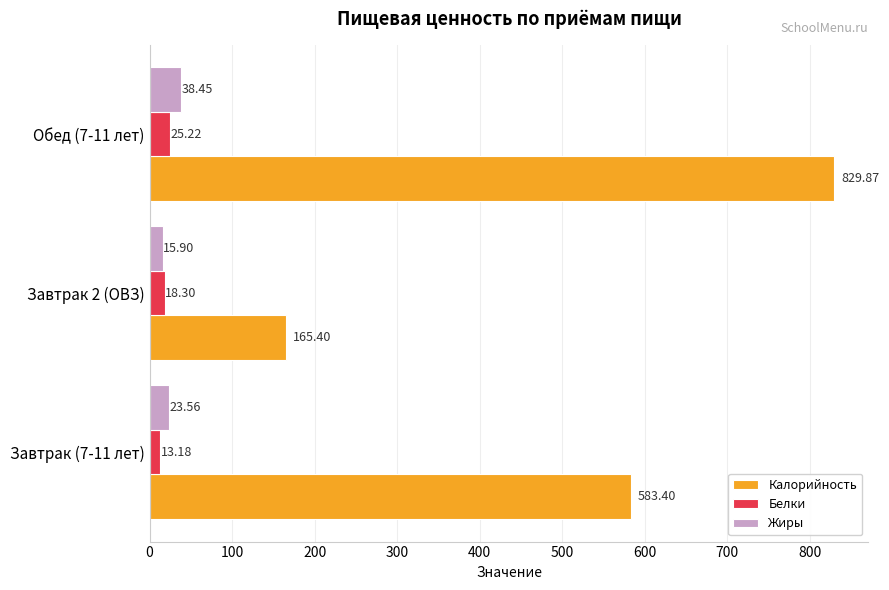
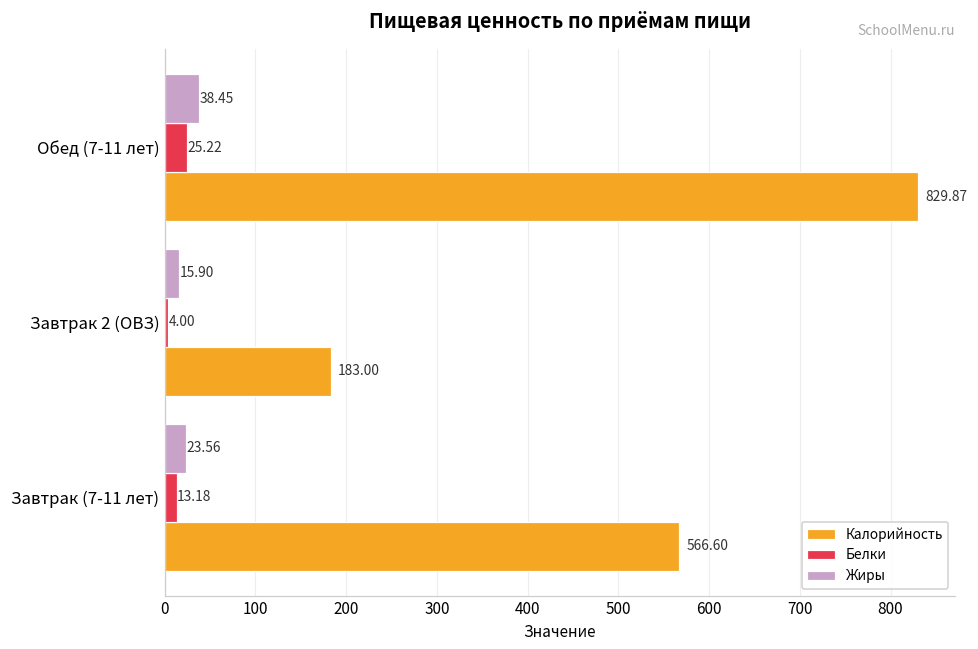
Белки, Завтрак 2 (ОВЗ): 18.30 -> 4.00
Калорийность, Завтрак 2 (ОВЗ): 165.40 -> 183.00
Калорийность, Завтрак (7-11 лет): 583.40 -> 566.60
